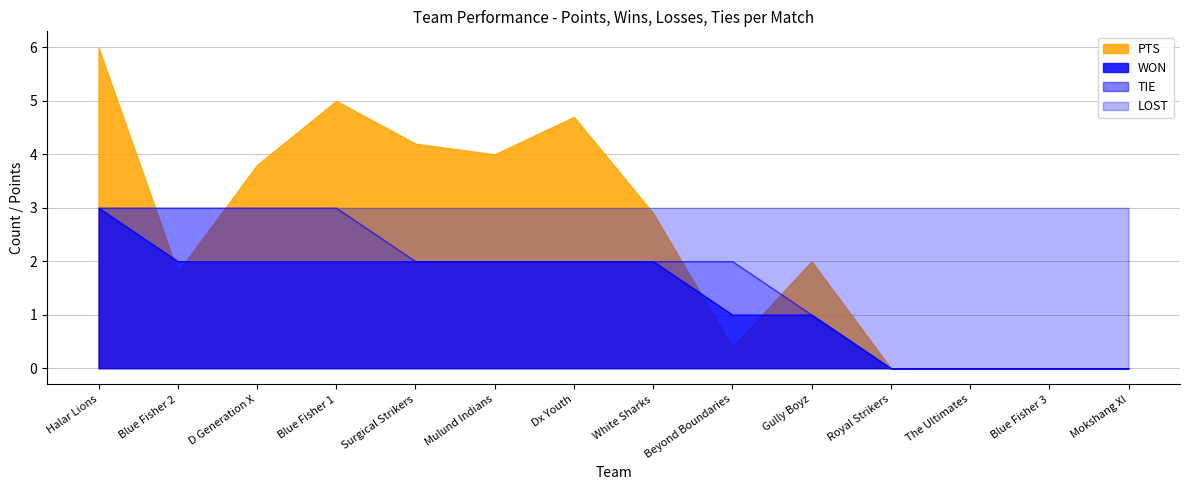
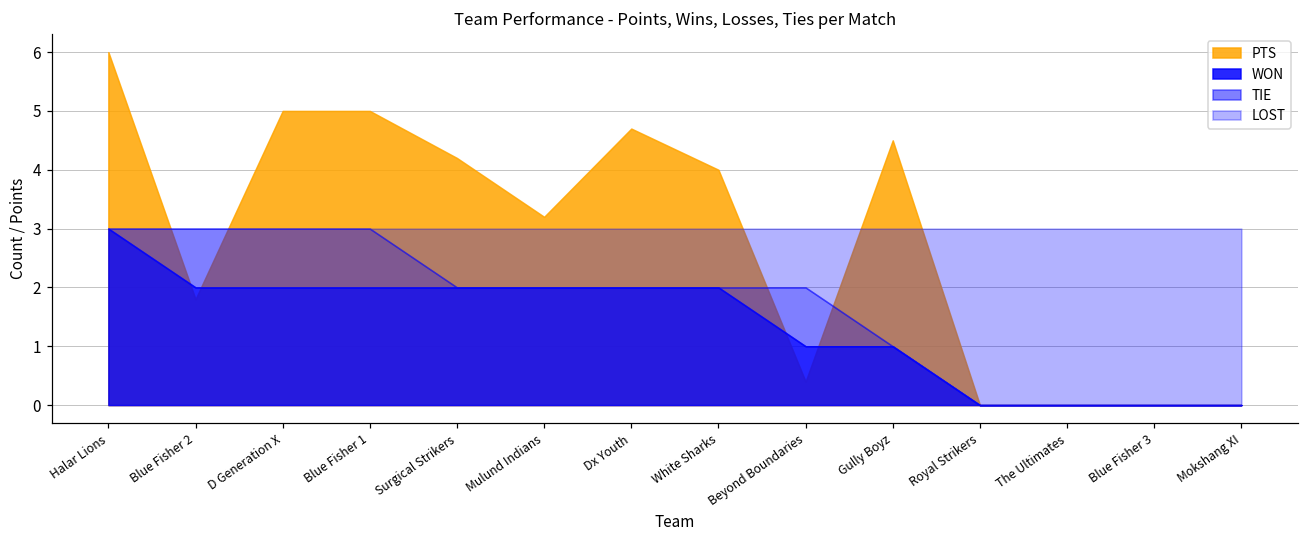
PTS, D Generation X: 3.8 -> 5.0
PTS, Mulund Indians: 4.0 -> 3.2
PTS, White Sharks: 2.9 -> 4.0
PTS, Gully Boyz: 2.0 -> 4.5
